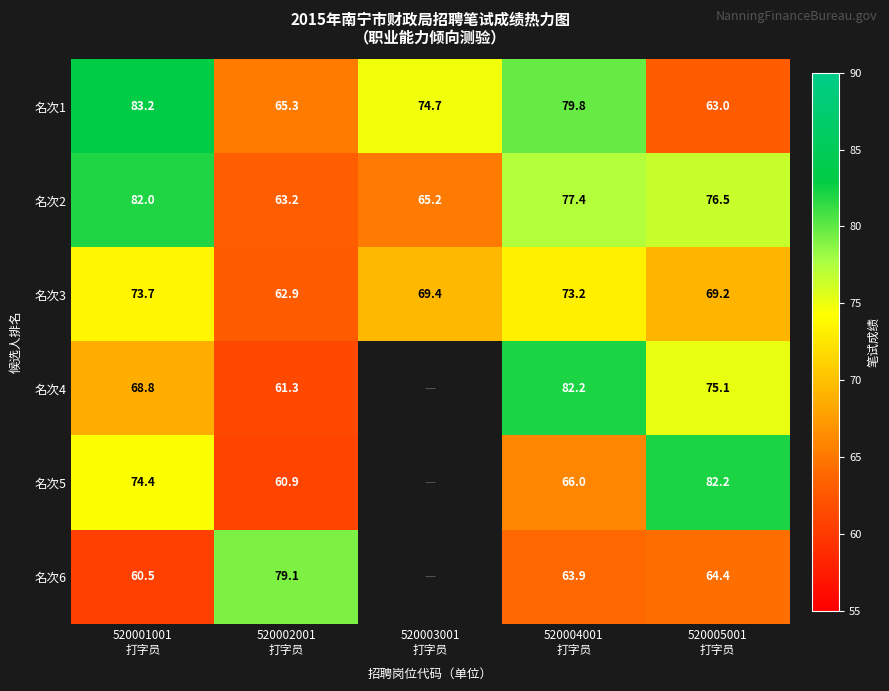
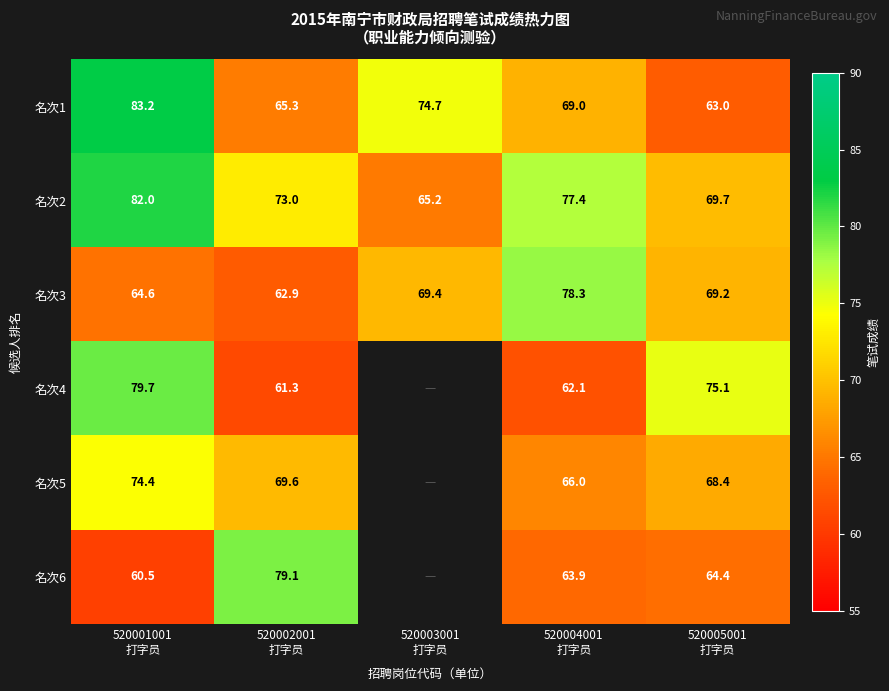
名次1, 520004001 打字员: 79.8 -> 69.0
名次2, 520002001 打字员: 63.2 -> 73.0
名次2, 520005001 打字员: 76.5 -> 69.7
名次3, 520001001 打字员: 73.7 -> 64.6
名次3, 520004001 打字员: 73.2 -> 78.3
名次4, 520001001 打字员: 68.8 -> 79.7
名次4, 520004001 打字员: 82.2 -> 62.1
名次5, 520002001 打字员: 60.9 -> 69.6
名次5, 520005001 打字员: 82.2 -> 68.4
